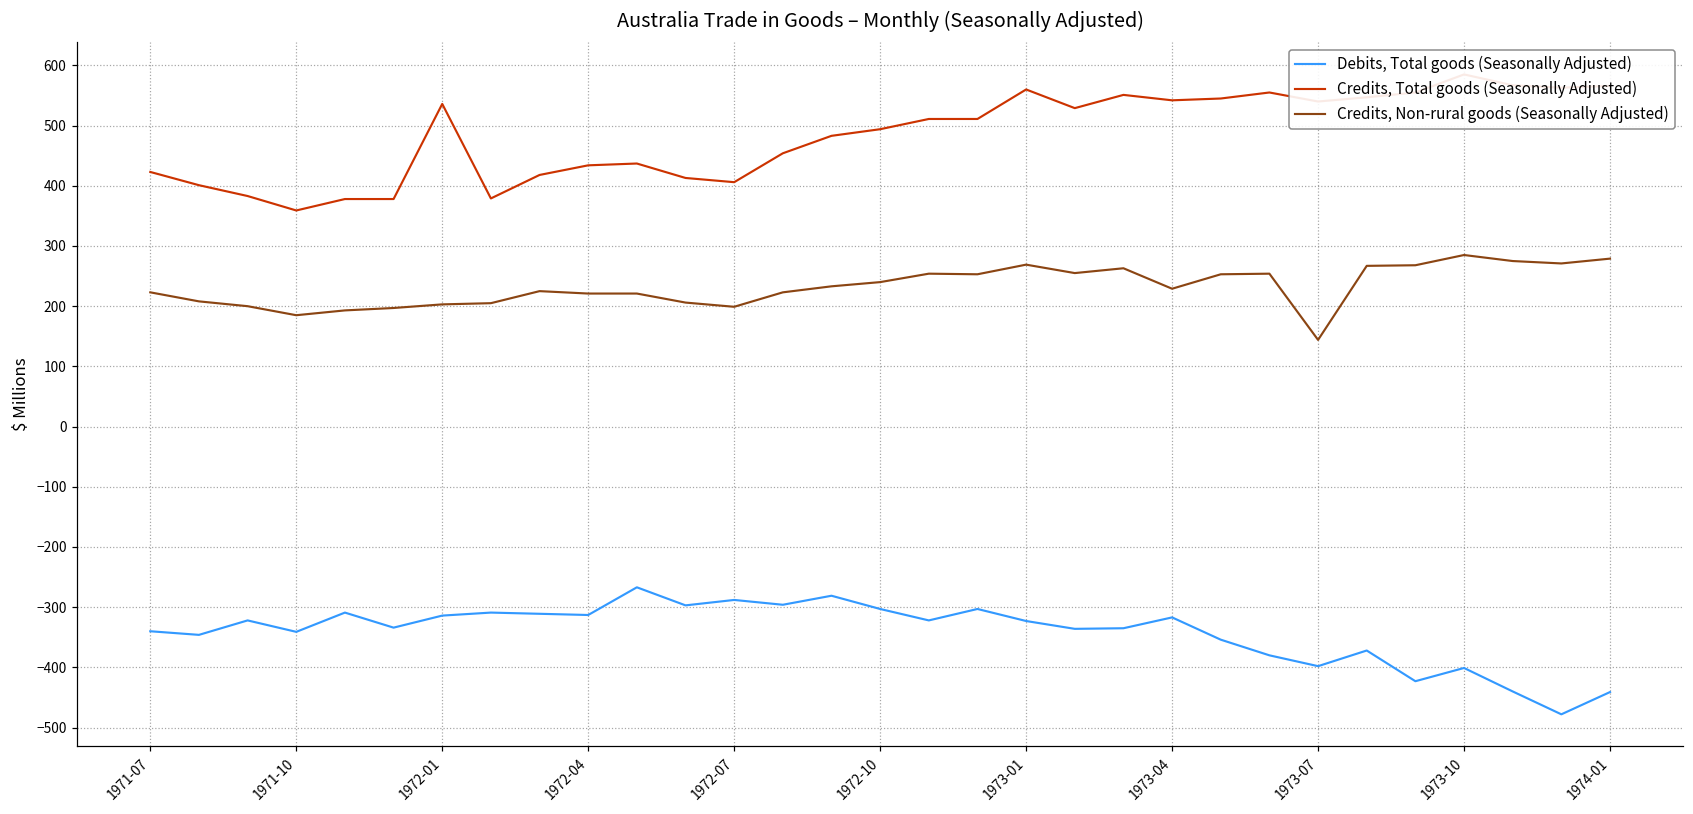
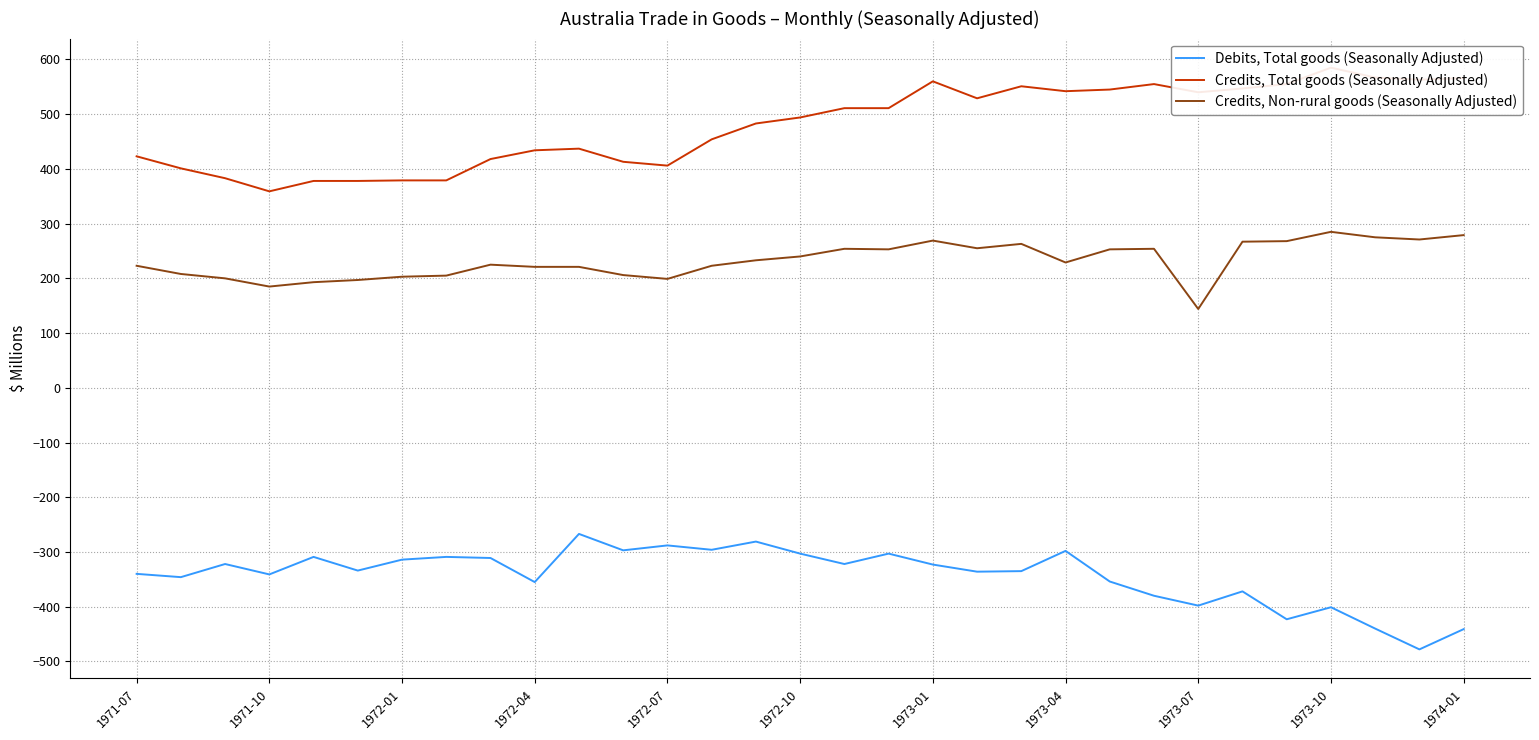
Credits, Total goods (Seasonally Adjusted), 1972-01: 540 -> 380
Debits, Total goods (Seasonally Adjusted), 1972-04: -310 -> -360
Debits, Total goods (Seasonally Adjusted), 1973-04: -320 -> -300
